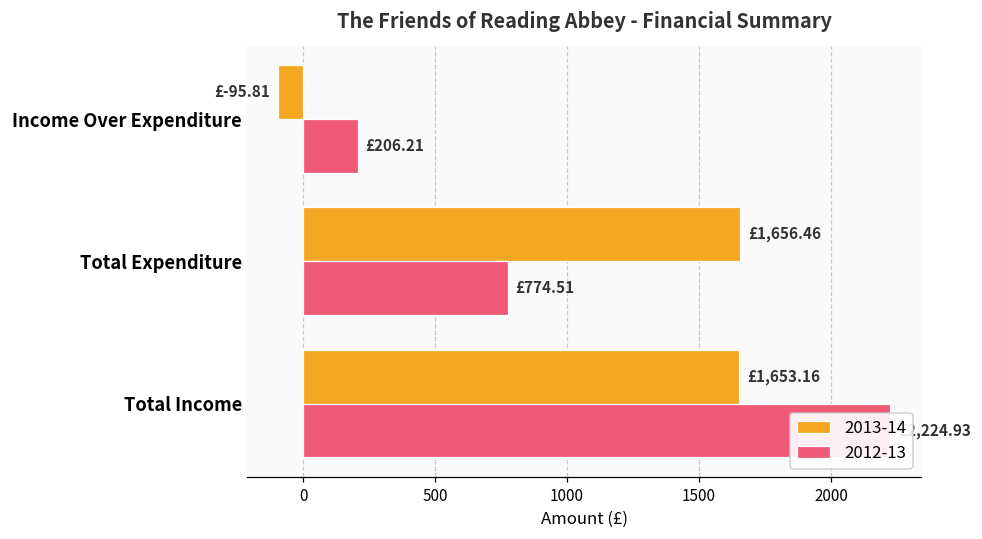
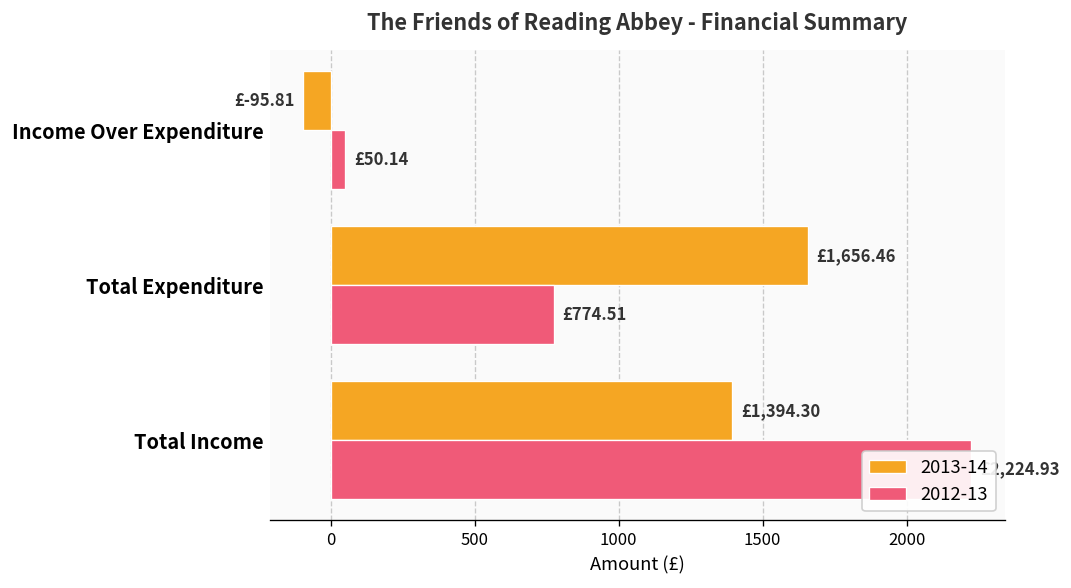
2012-13, Income Over Expenditure: £206.21 -> £50.14
2013-14, Total Income: £1,653.16 -> £1,394.30
